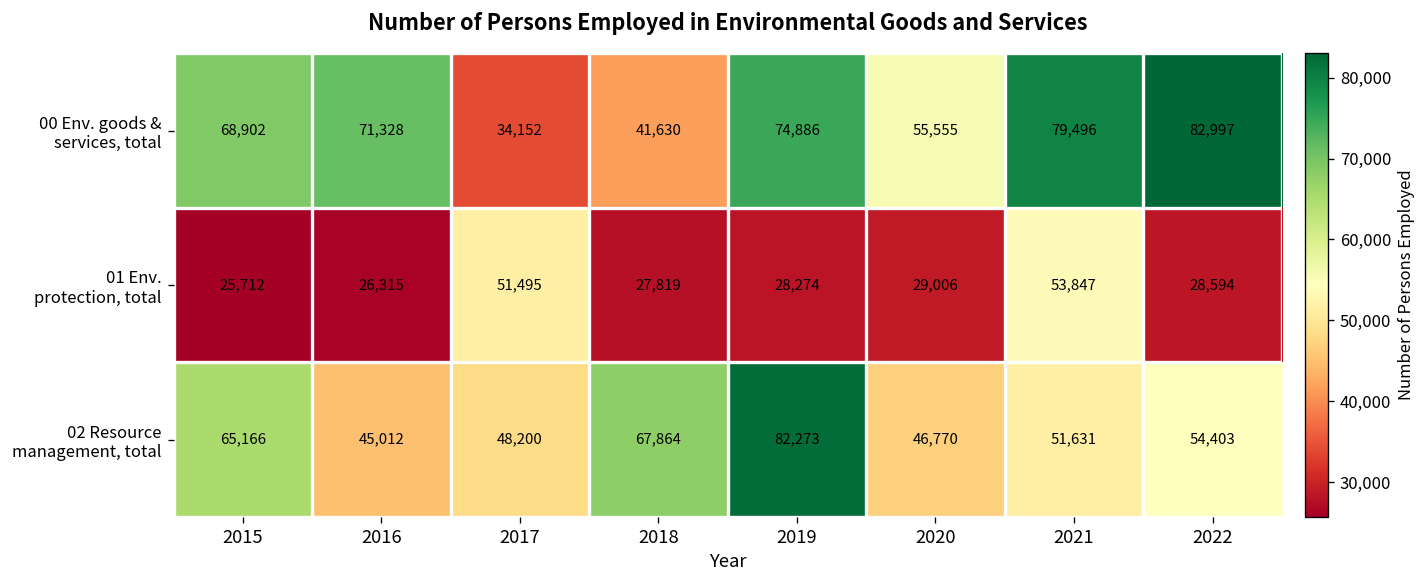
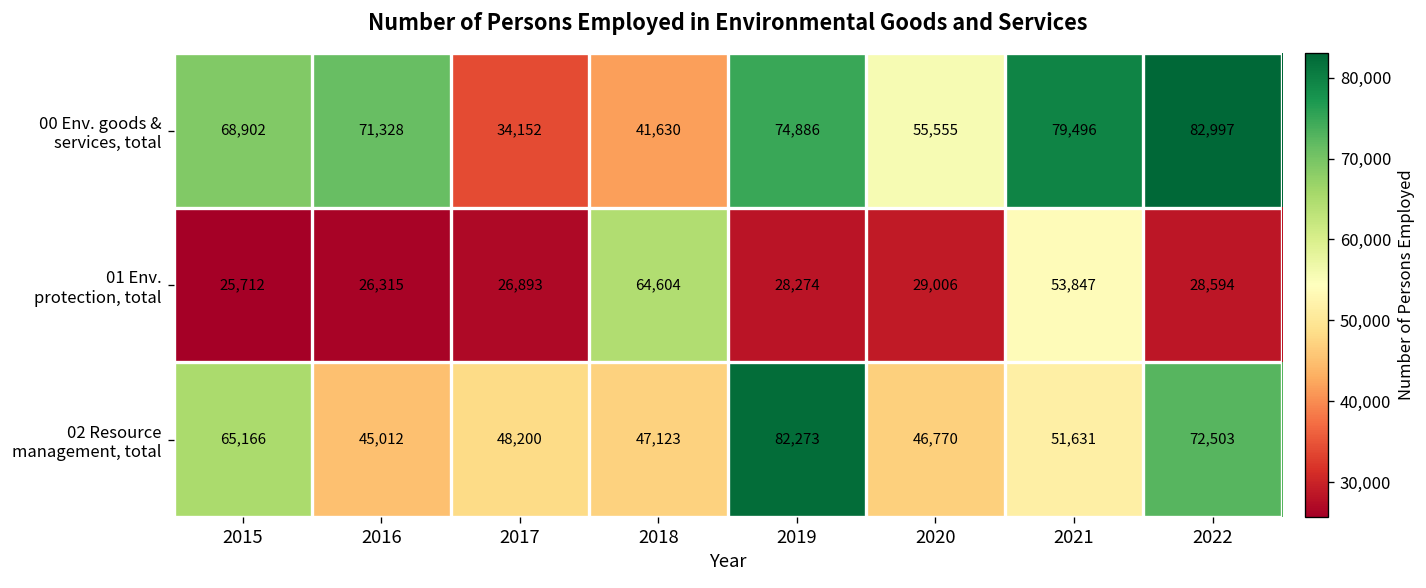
01 Env. protection, total, 2017: 51,495 -> 26,893
01 Env. protection, total, 2018: 27,819 -> 64,604
02 Resource management, total, 2018: 67,864 -> 47,123
02 Resource management, total, 2022: 54,403 -> 72,503
